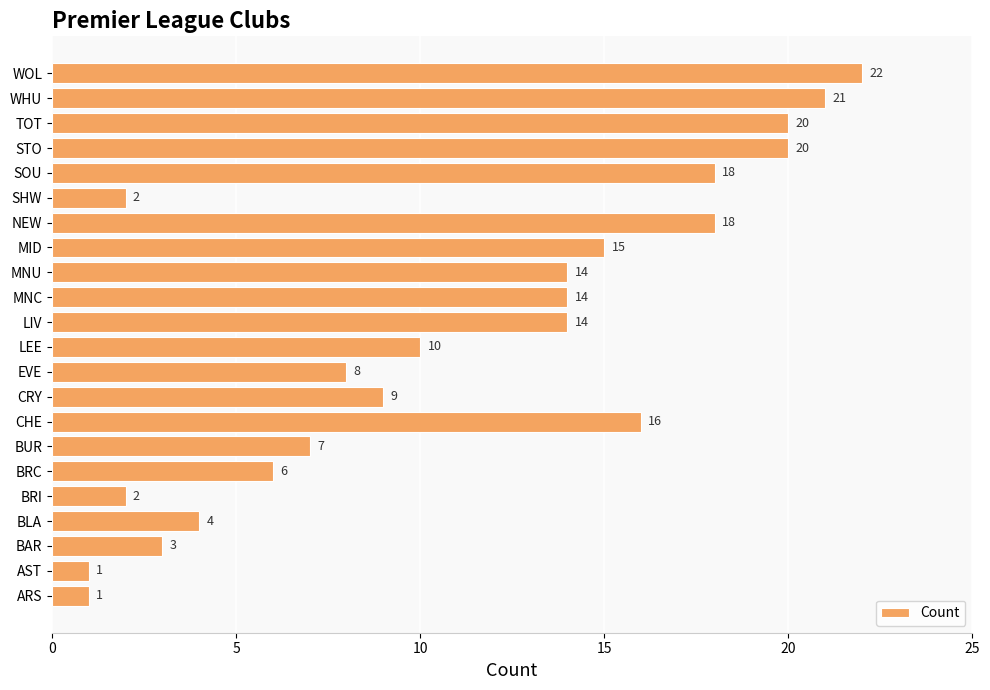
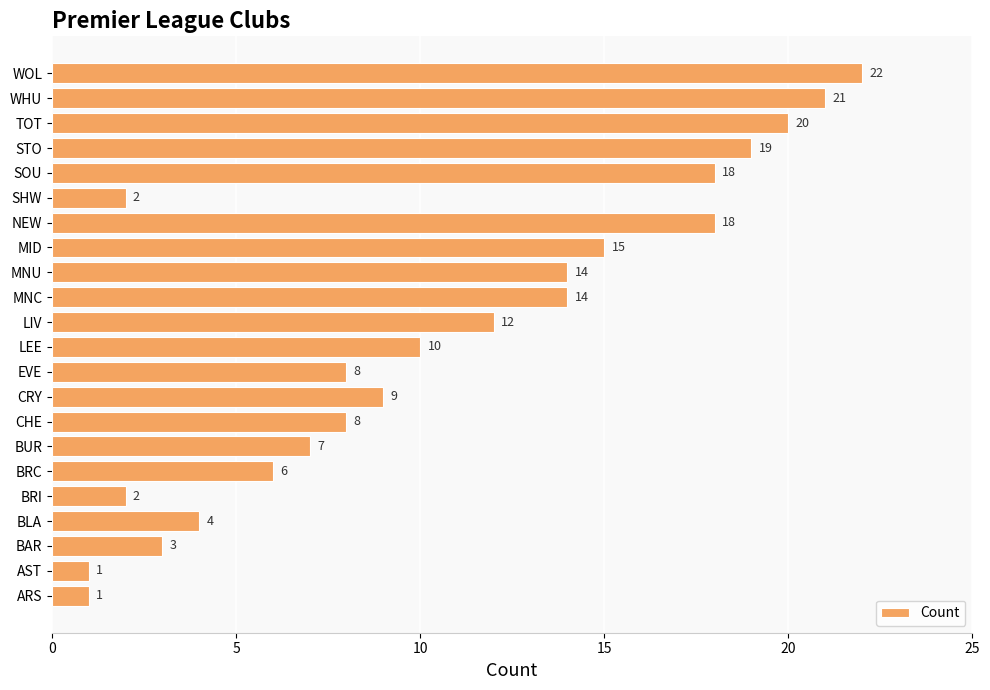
STO: 20 -> 19
LIV: 14 -> 12
CHE: 16 -> 8
